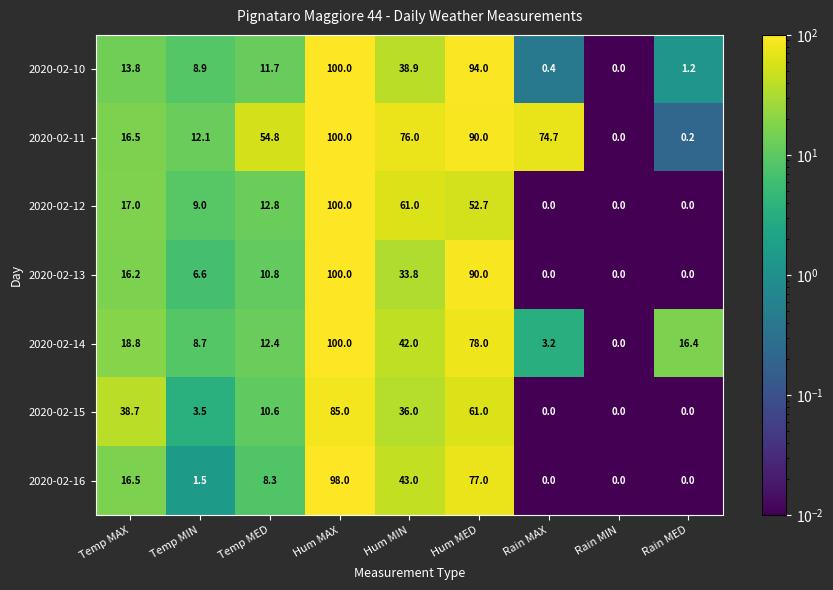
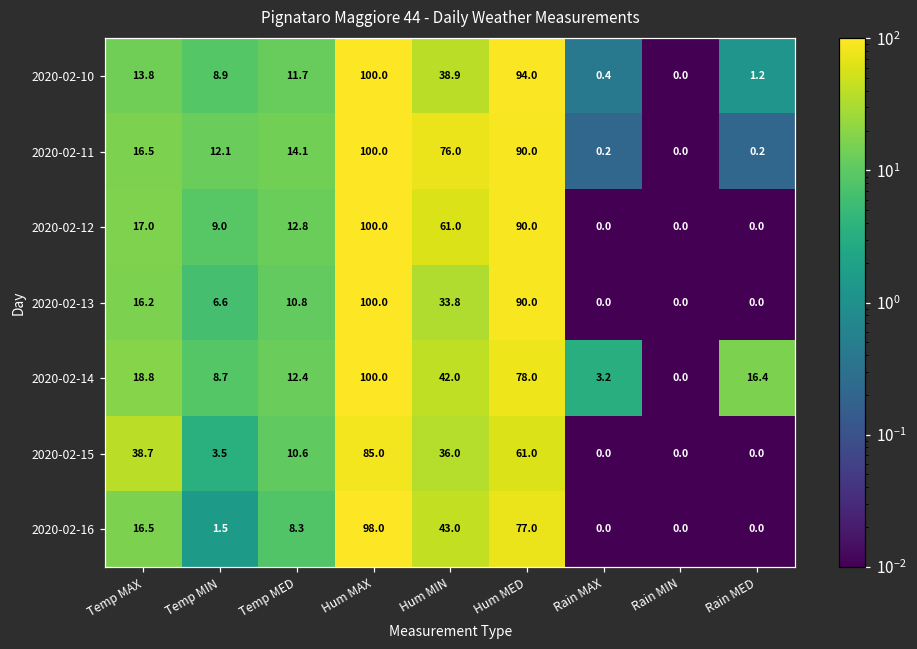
2020-02-11, Temp MED: 54.8 -> 14.1
2020-02-11, Rain MAX: 74.7 -> 0.2
2020-02-12, Hum MED: 52.7 -> 90.0
